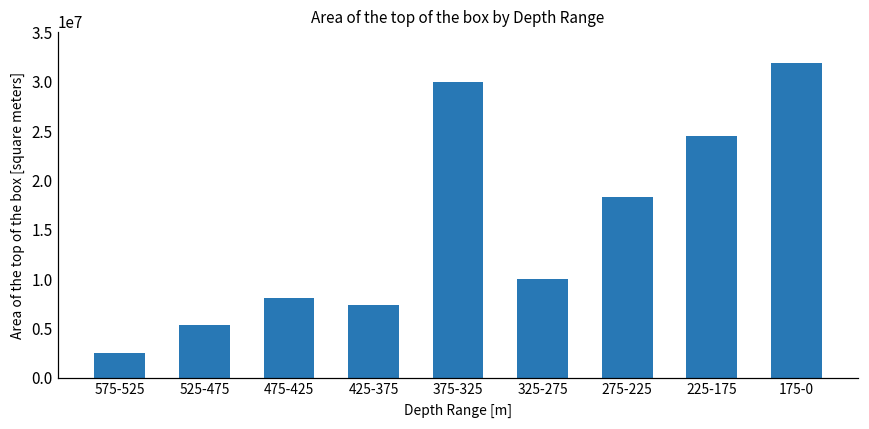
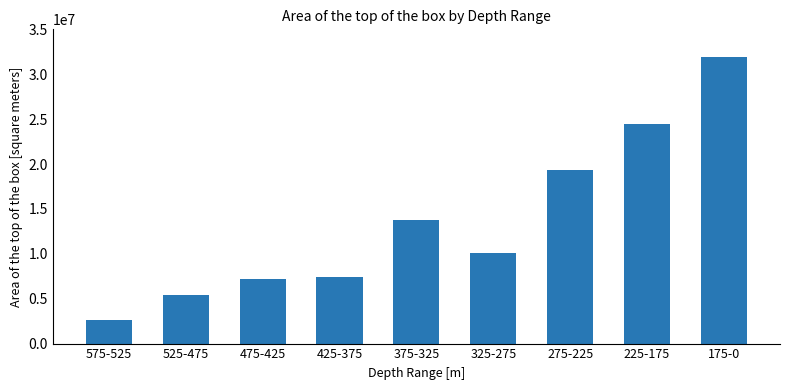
475-425: 8000000 -> 7000000
375-325: 30000000 -> 14000000
275-225: 18000000 -> 19000000
